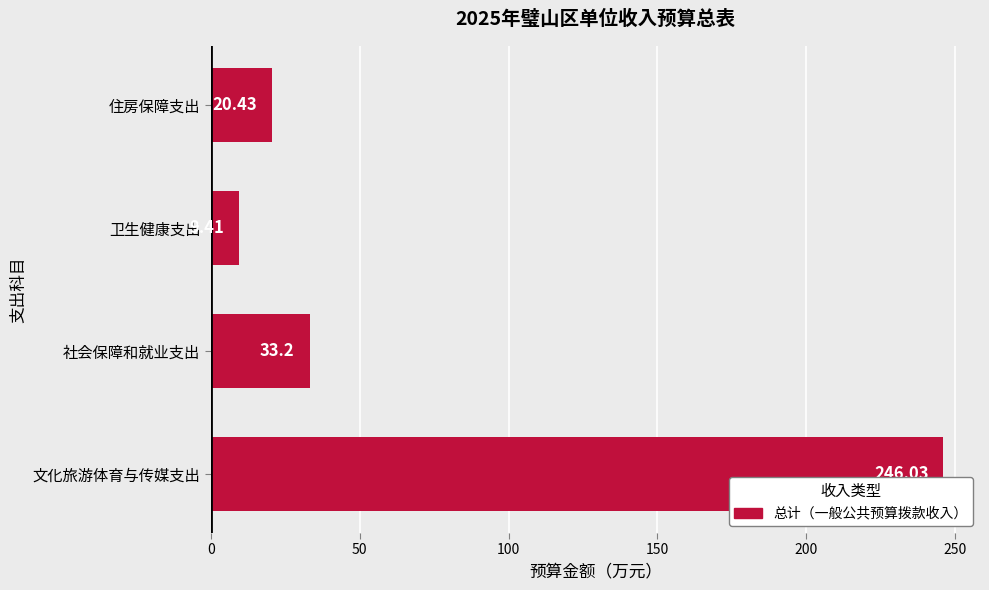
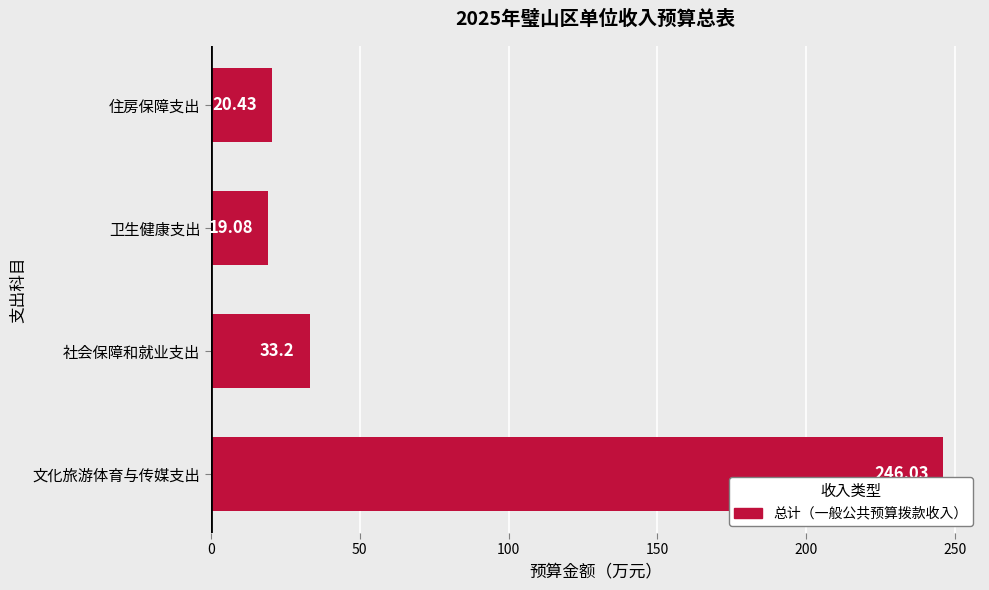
卫生健康支出: 9 -> 19
